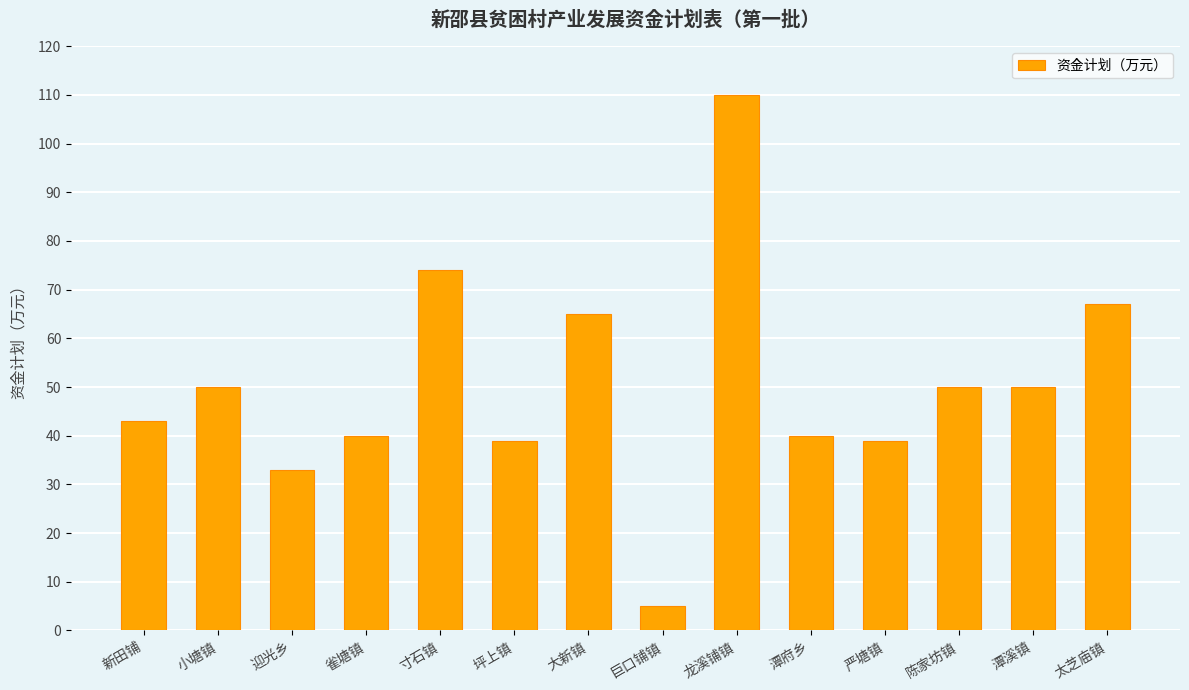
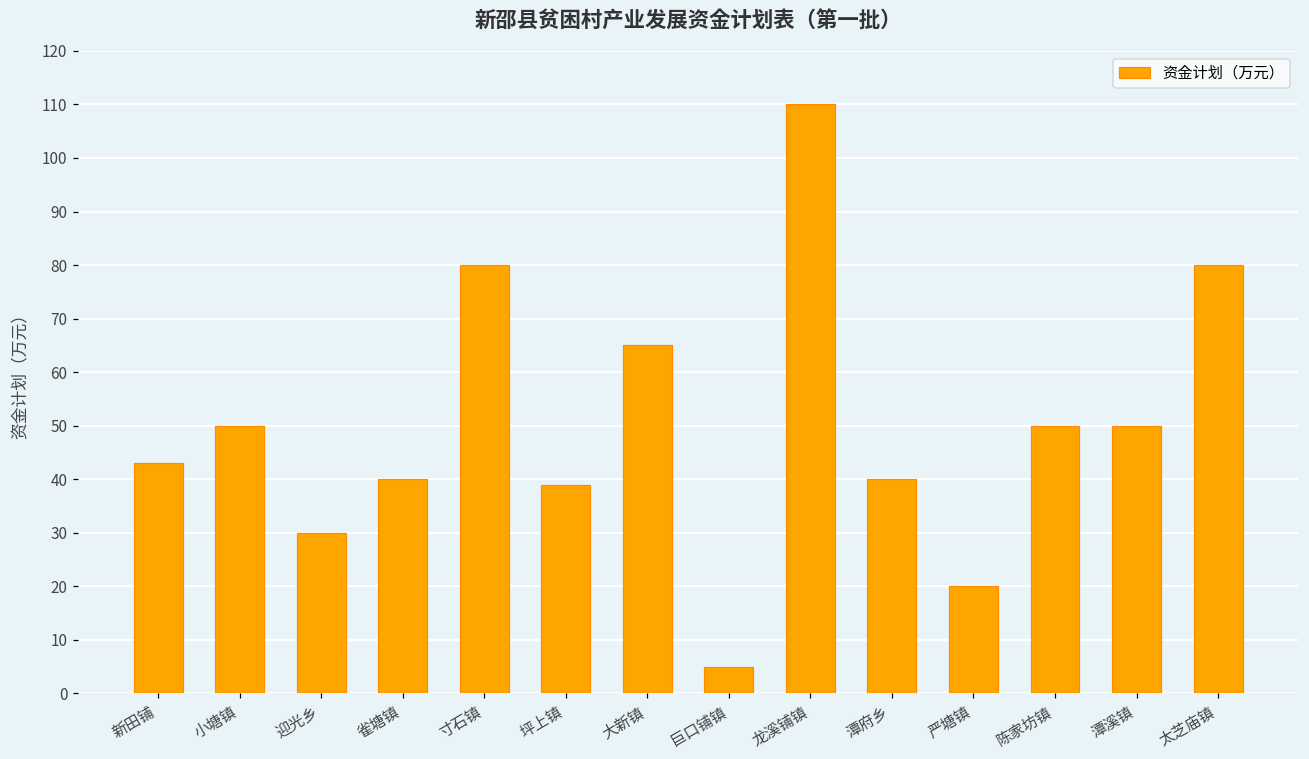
迎光乡: 33 -> 30
寸石镇: 74 -> 80
严塘镇: 39 -> 20
太芝庙镇: 67 -> 80
